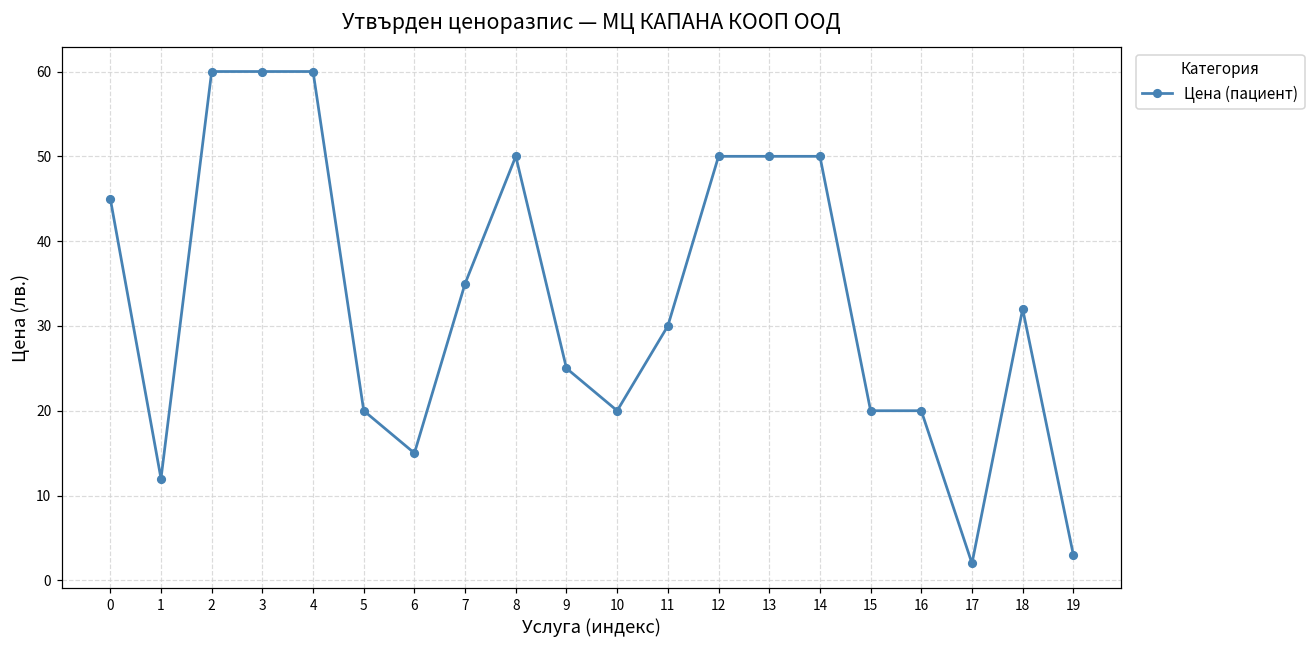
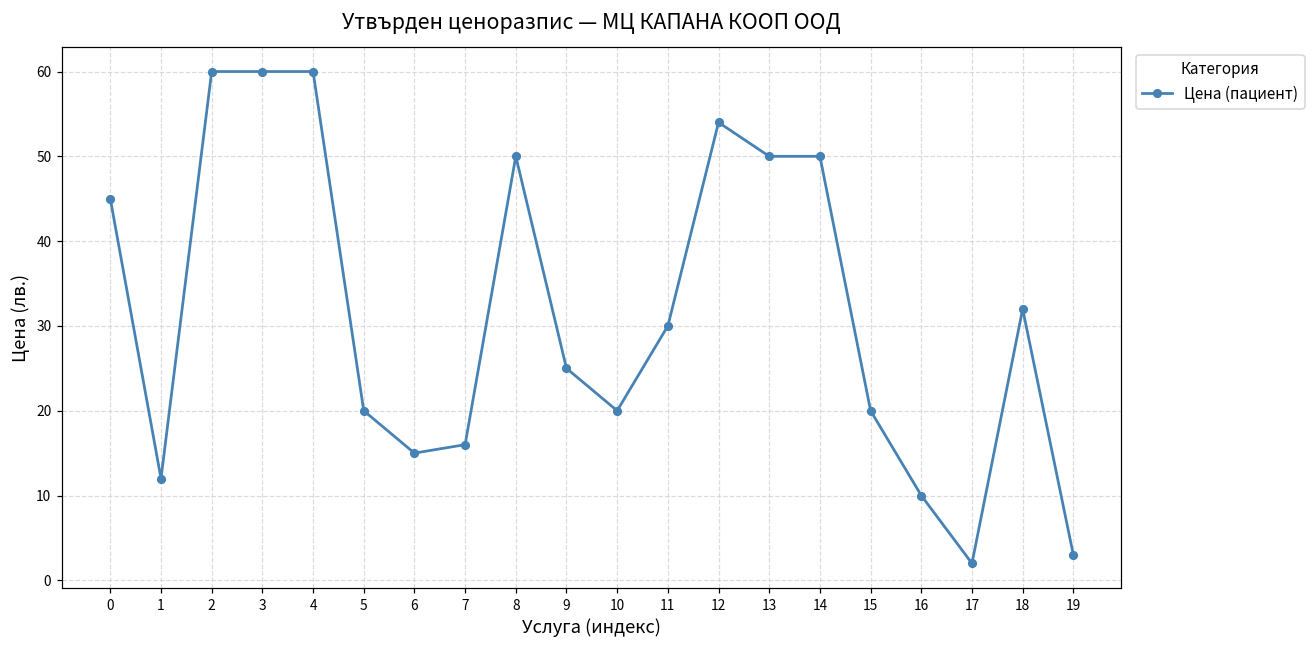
7: 35 -> 16
12: 50 -> 54
16: 20 -> 10
